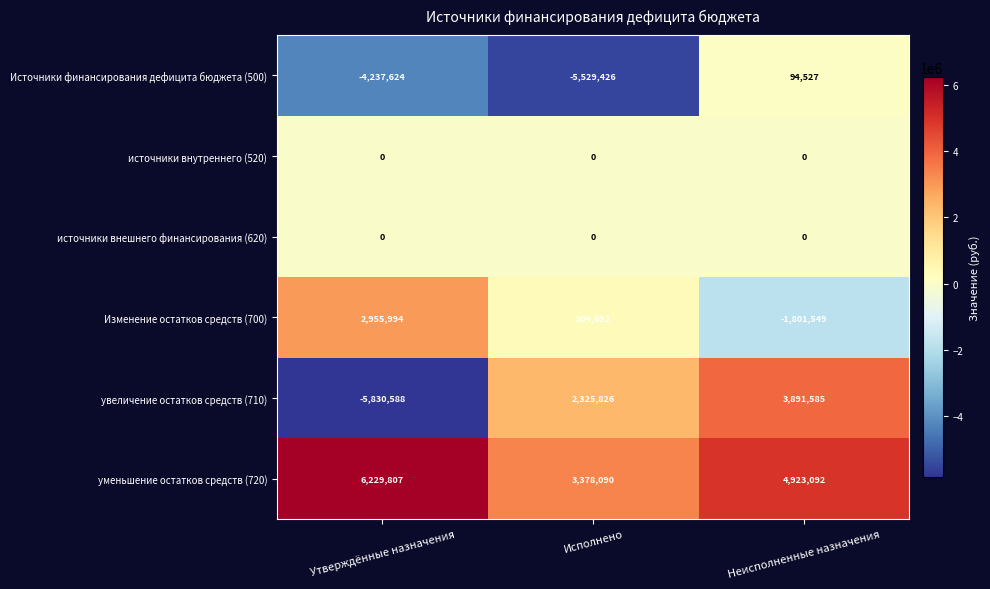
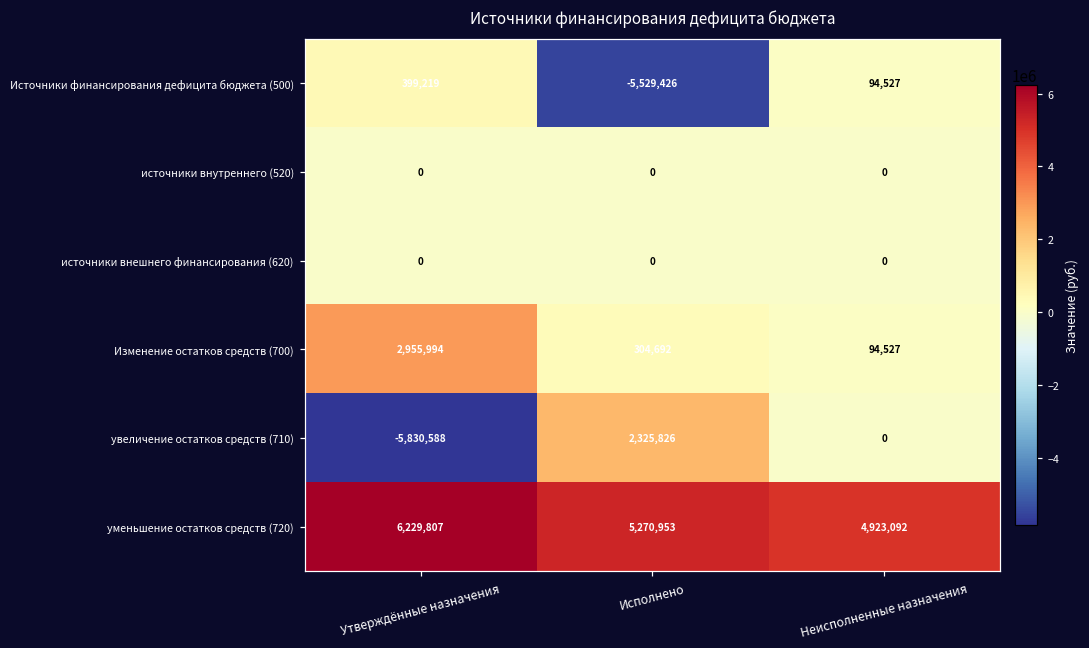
Источники финансирования дефицита бюджета (500), Утверждённые назначения: -4,237,624 -> 399,219
Изменение остатков средств (700), Неисполненные назначения: -1,801,549 -> 94,527
увеличение остатков средств (710), Неисполненные назначения: 3,891,585 -> 0
уменьшение остатков средств (720), Исполнено: 3,378,090 -> 5,270,953
